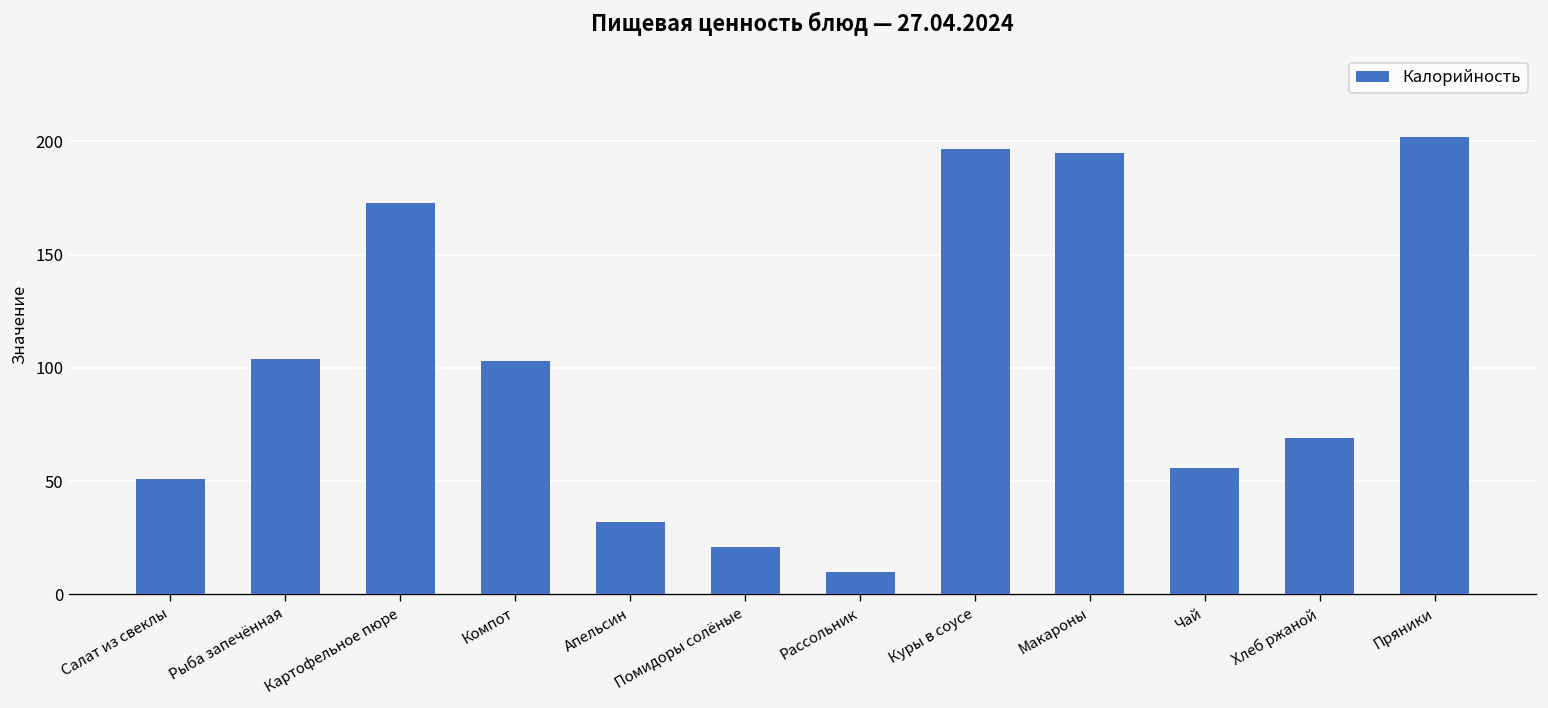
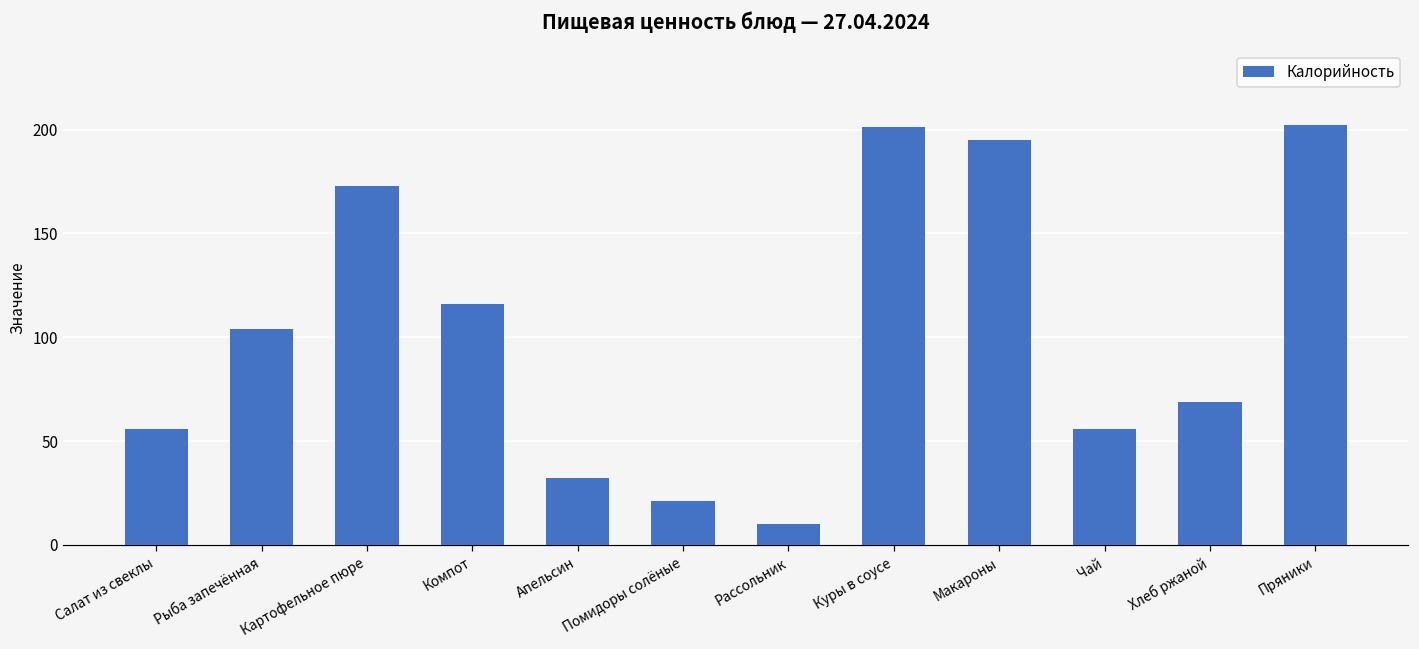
Салат из свеклы: 51 -> 56
Компот: 103 -> 116
Куры в соусе: 197 -> 201
